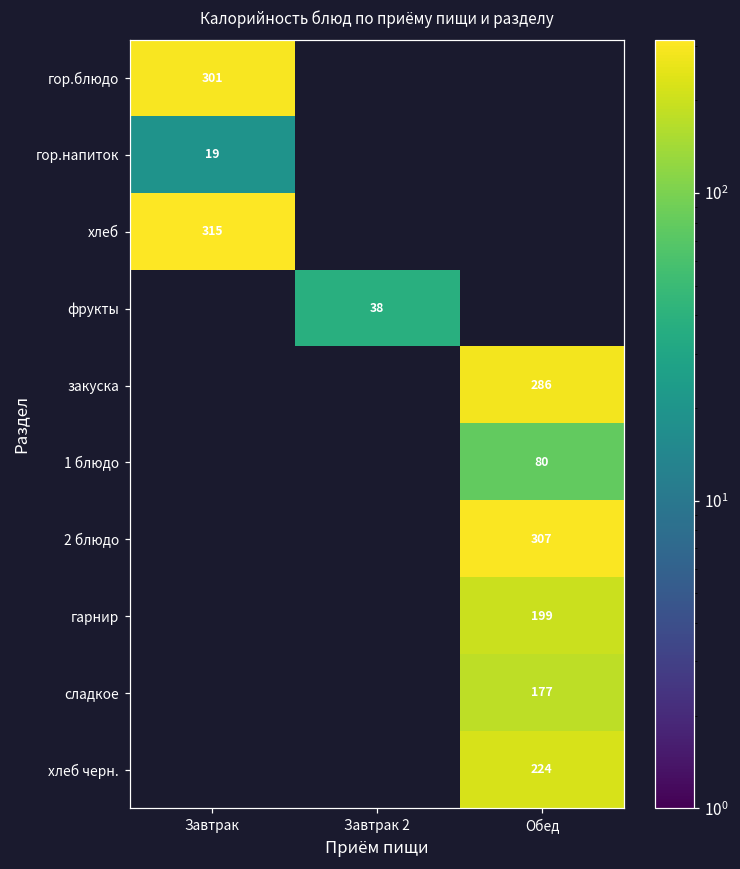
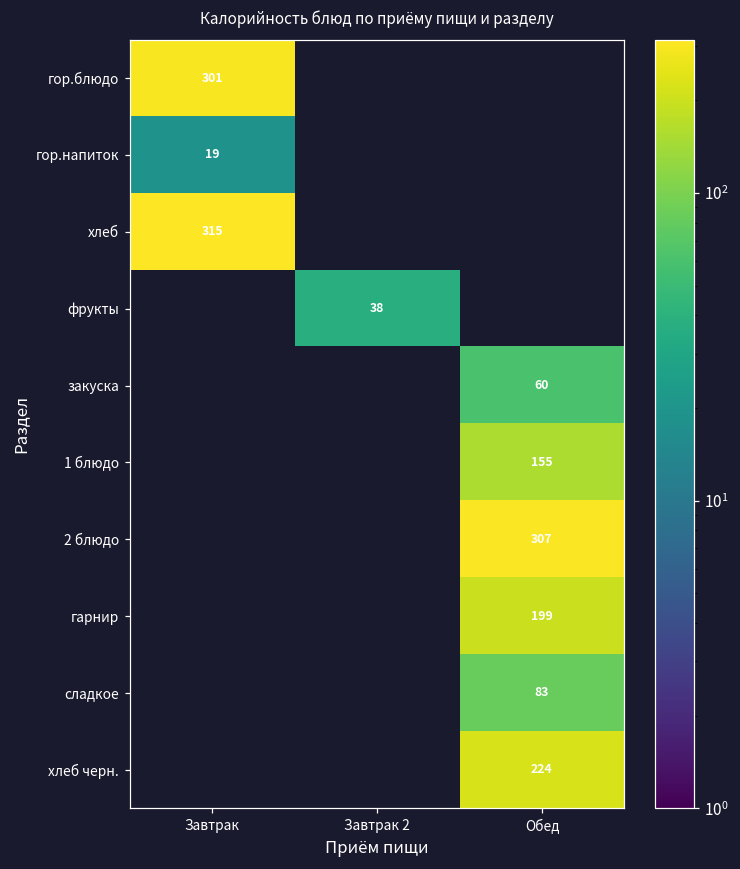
закуска, Обед: 286 -> 60
1 блюдо, Обед: 80 -> 155
сладкое, Обед: 177 -> 83
